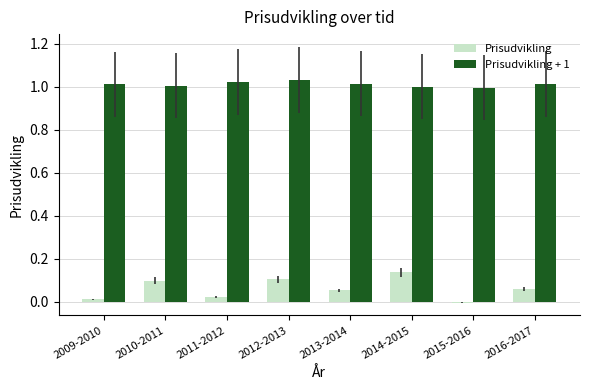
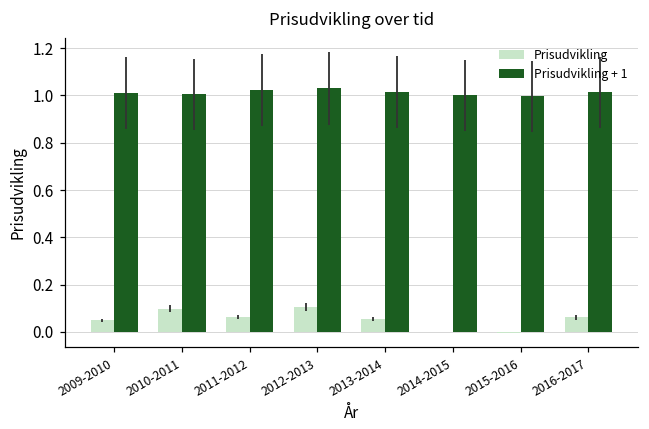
Prisudvikling, 2009-2010: 0.01 -> 0.05
Prisudvikling, 2011-2012: 0.02 -> 0.06
Prisudvikling, 2014-2015: 0.14 -> 0.00
